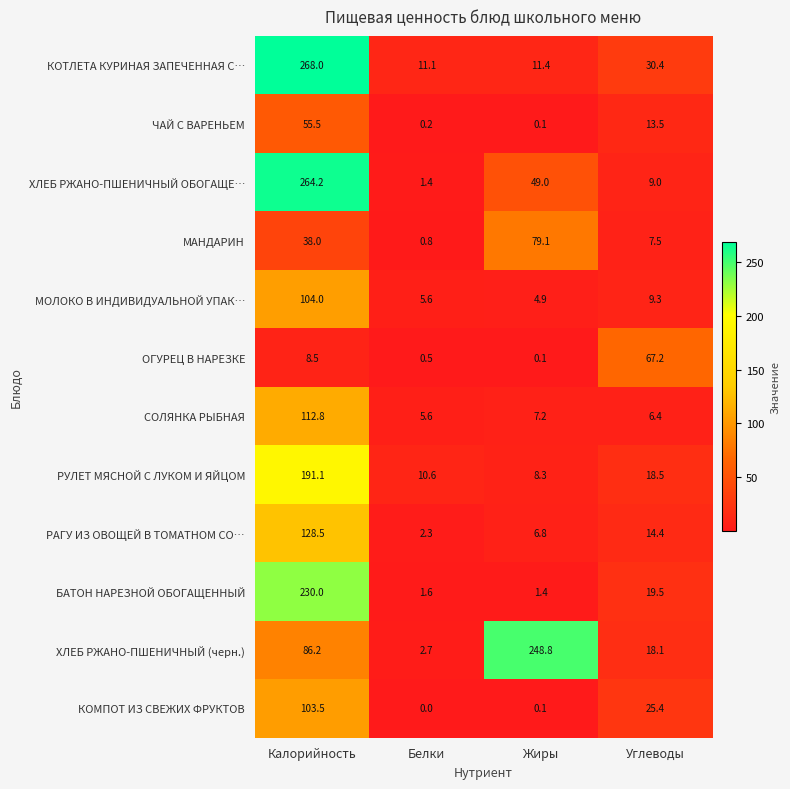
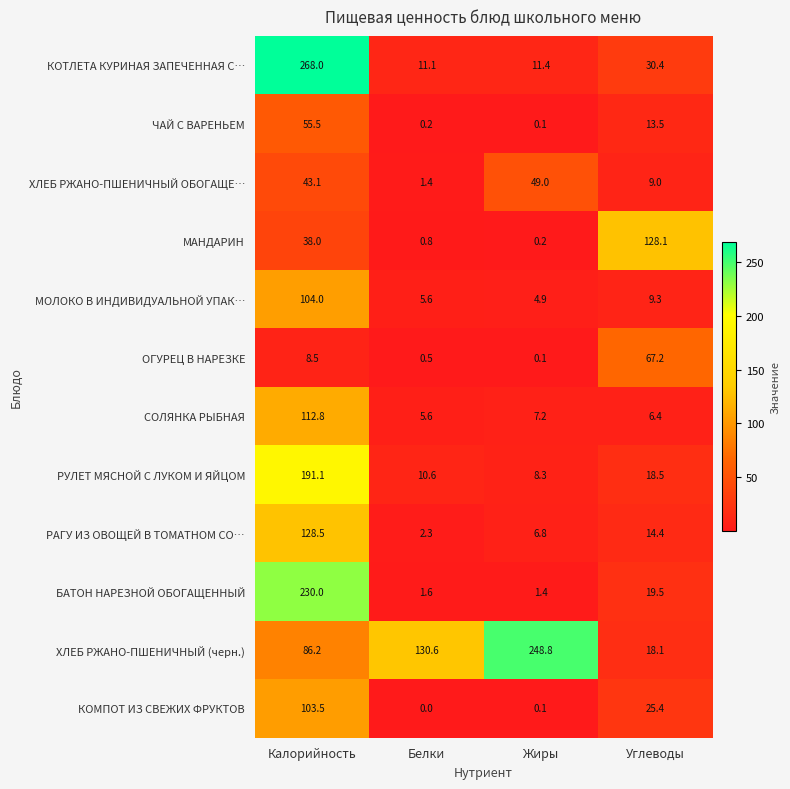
ХЛЕБ РЖАНО-ПШЕНИЧНЫЙ ОБОГАЩЕ…, Калорийность: 264.2 -> 43.1
МАНДАРИН, Жиры: 79.1 -> 0.2
МАНДАРИН, Углеводы: 7.5 -> 128.1
ХЛЕБ РЖАНО-ПШЕНИЧНЫЙ (черн.), Белки: 2.7 -> 130.6
